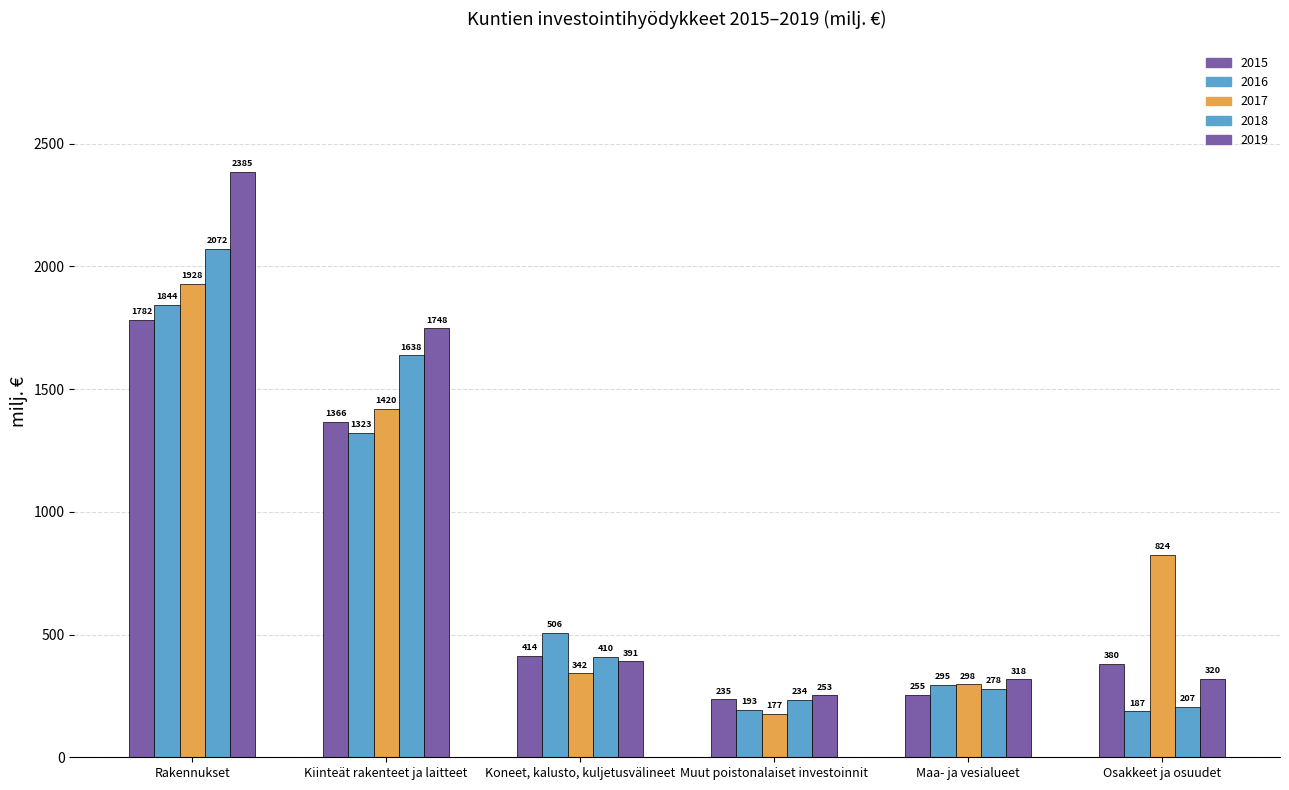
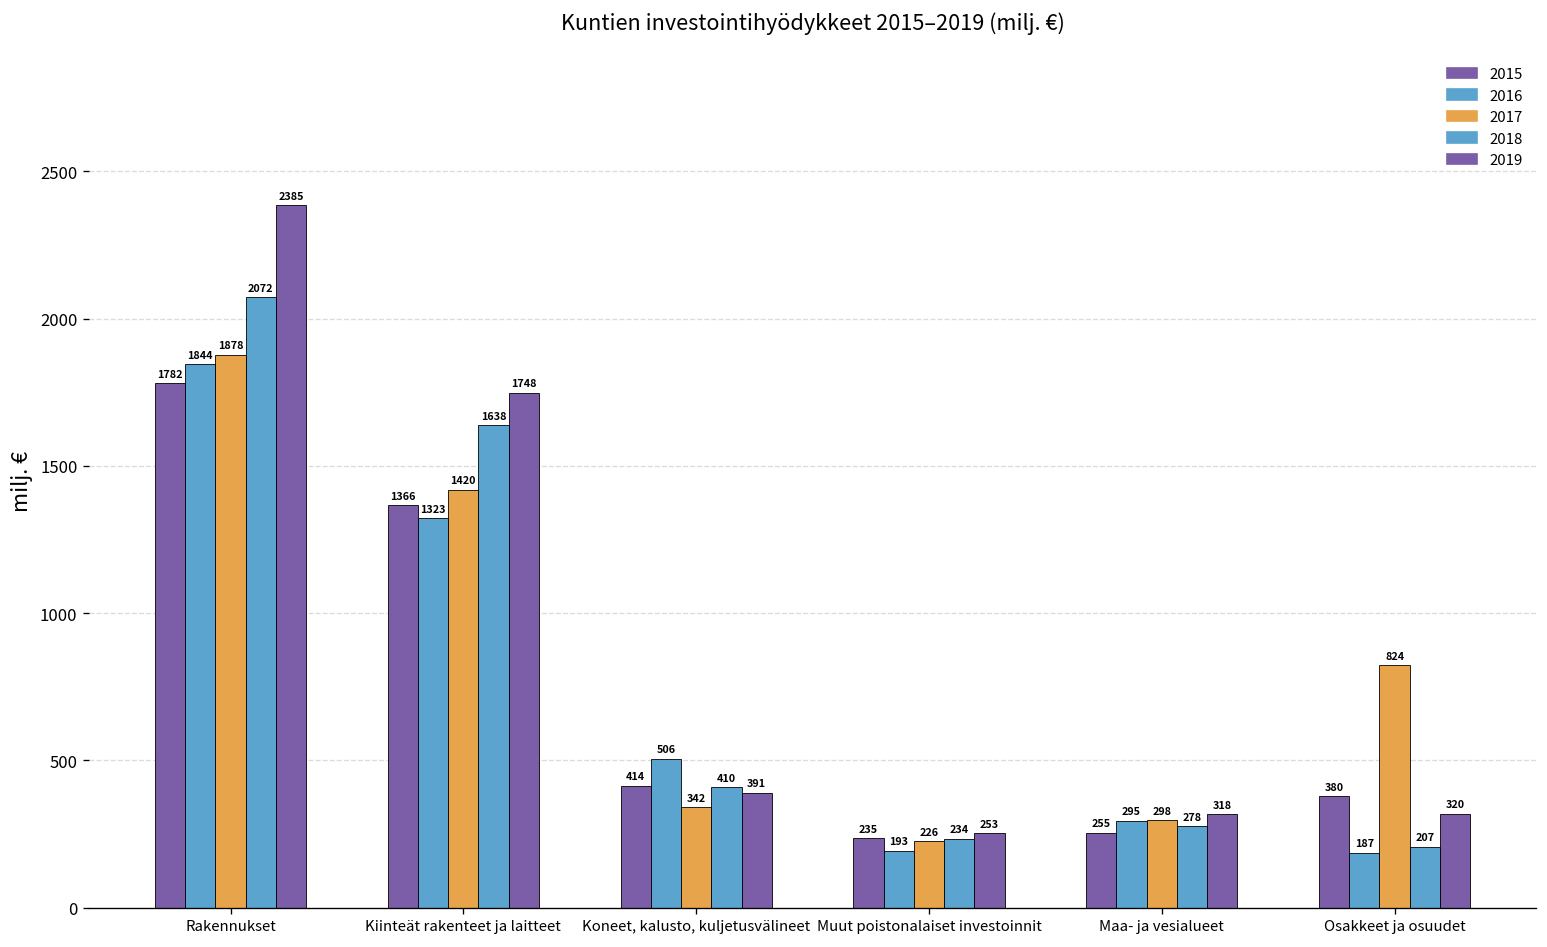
2017, Rakennukset: 1928 -> 1878
2017, Muut poistonalaiset investoinnit: 177 -> 226
